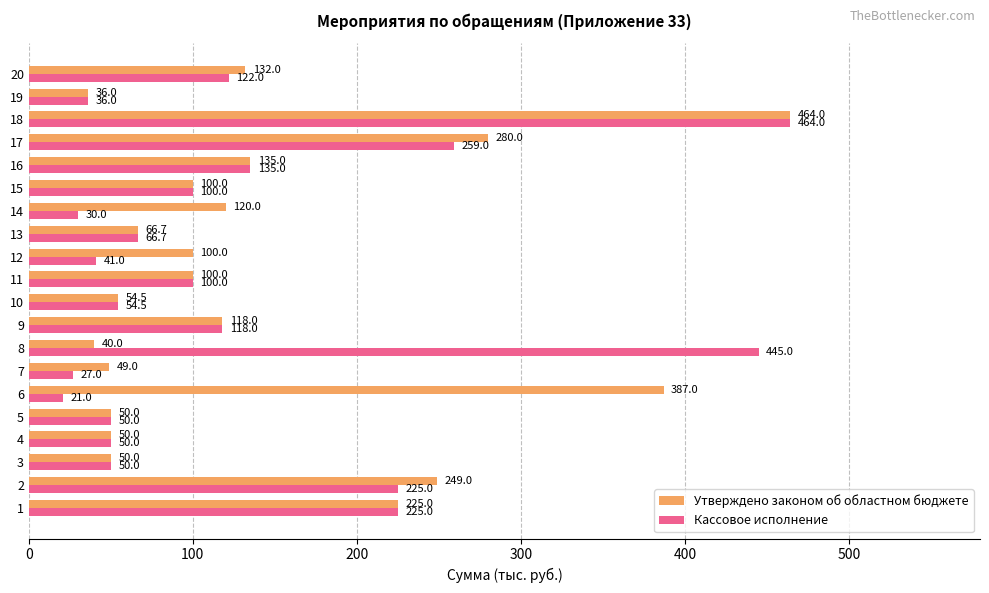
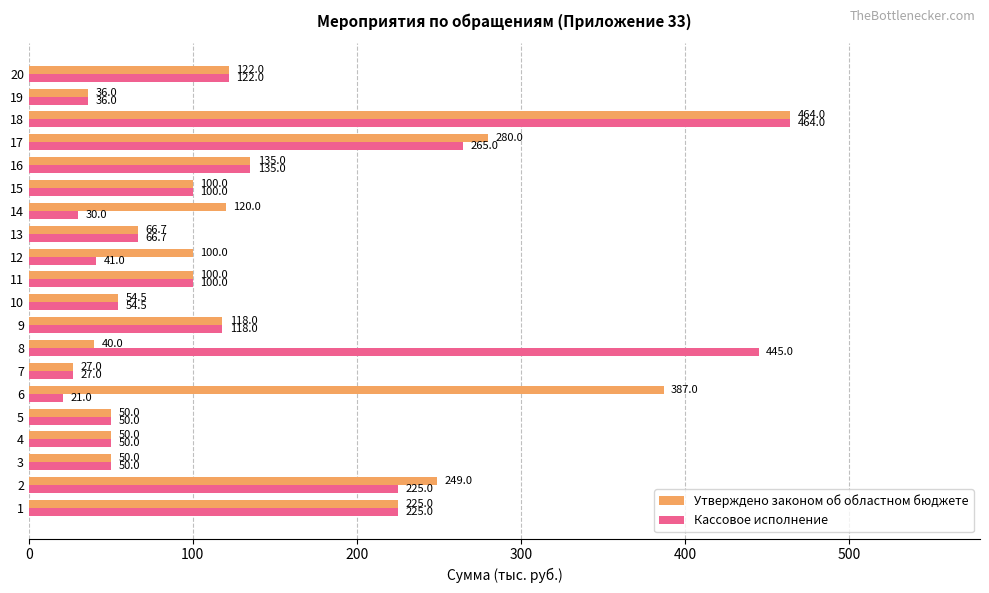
Утверждено законом об областном бюджете, 20: 132.0 -> 122.0
Кассовое исполнение, 17: 259.0 -> 265.0
Утверждено законом об областном бюджете, 7: 49.0 -> 27.0
